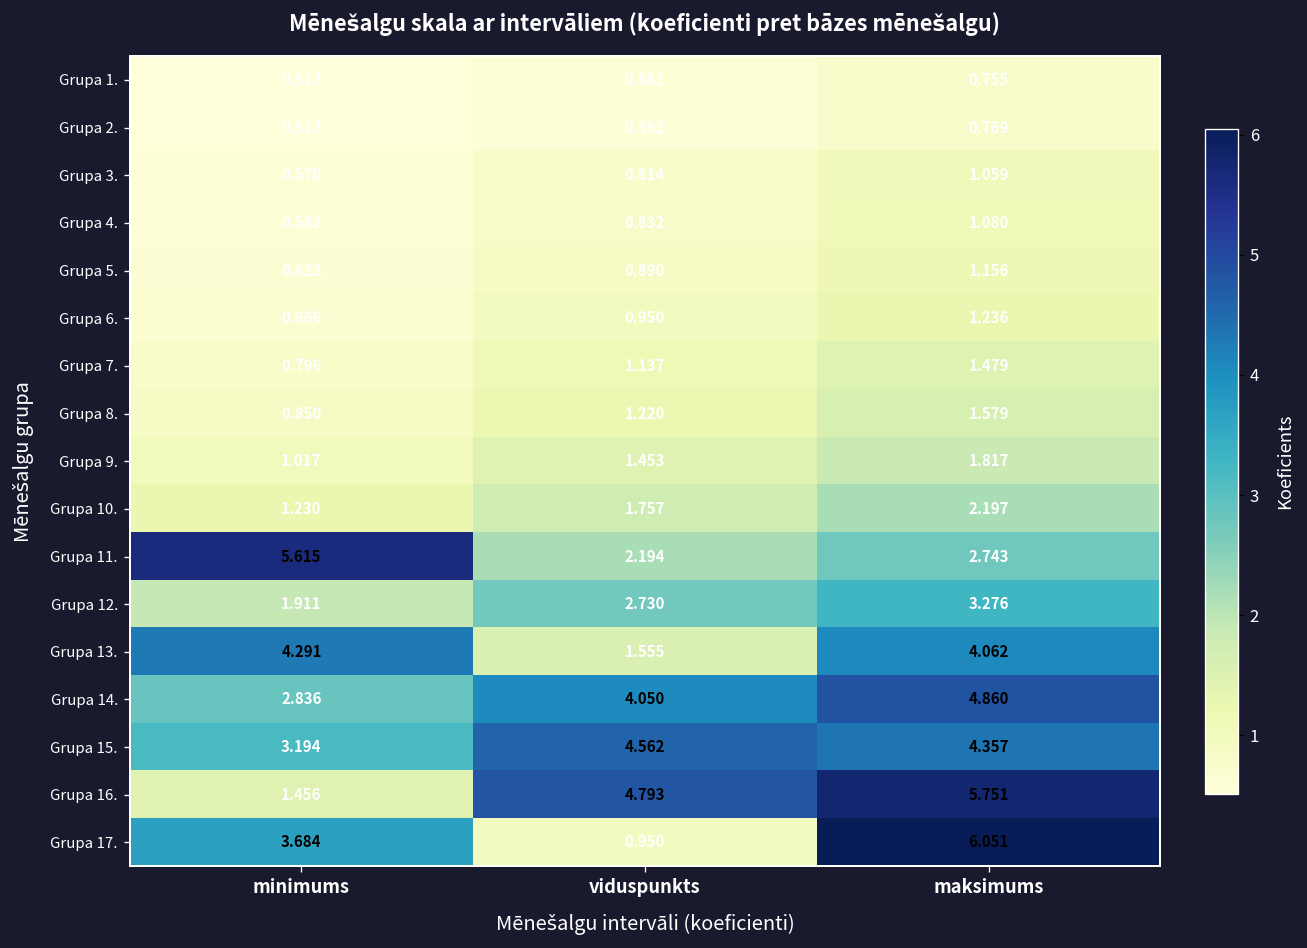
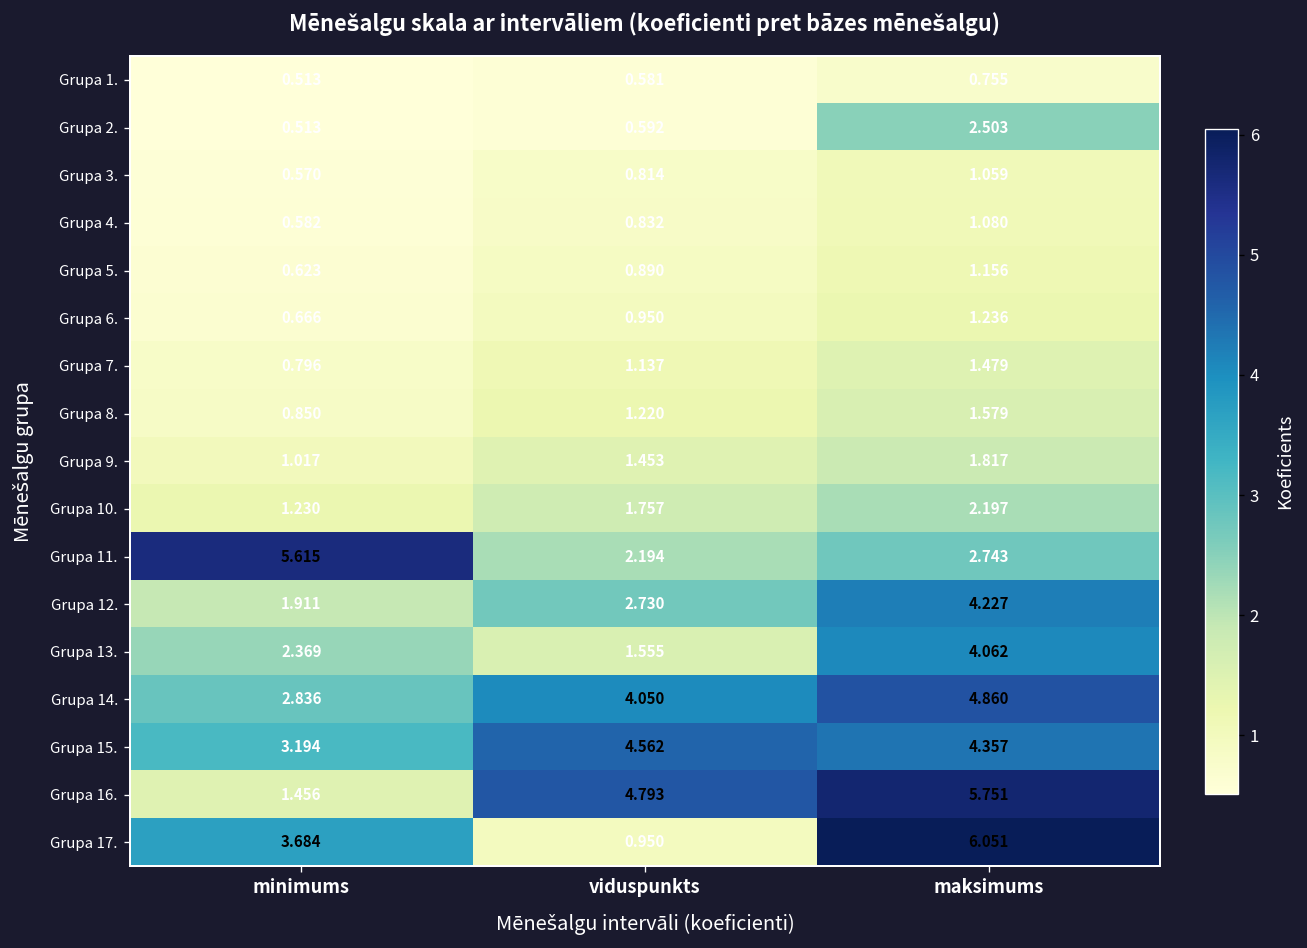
Grupa 2., maksimums: 0.769 -> 2.503
Grupa 12., maksimums: 3.276 -> 4.227
Grupa 13., minimums: 4.291 -> 2.369
